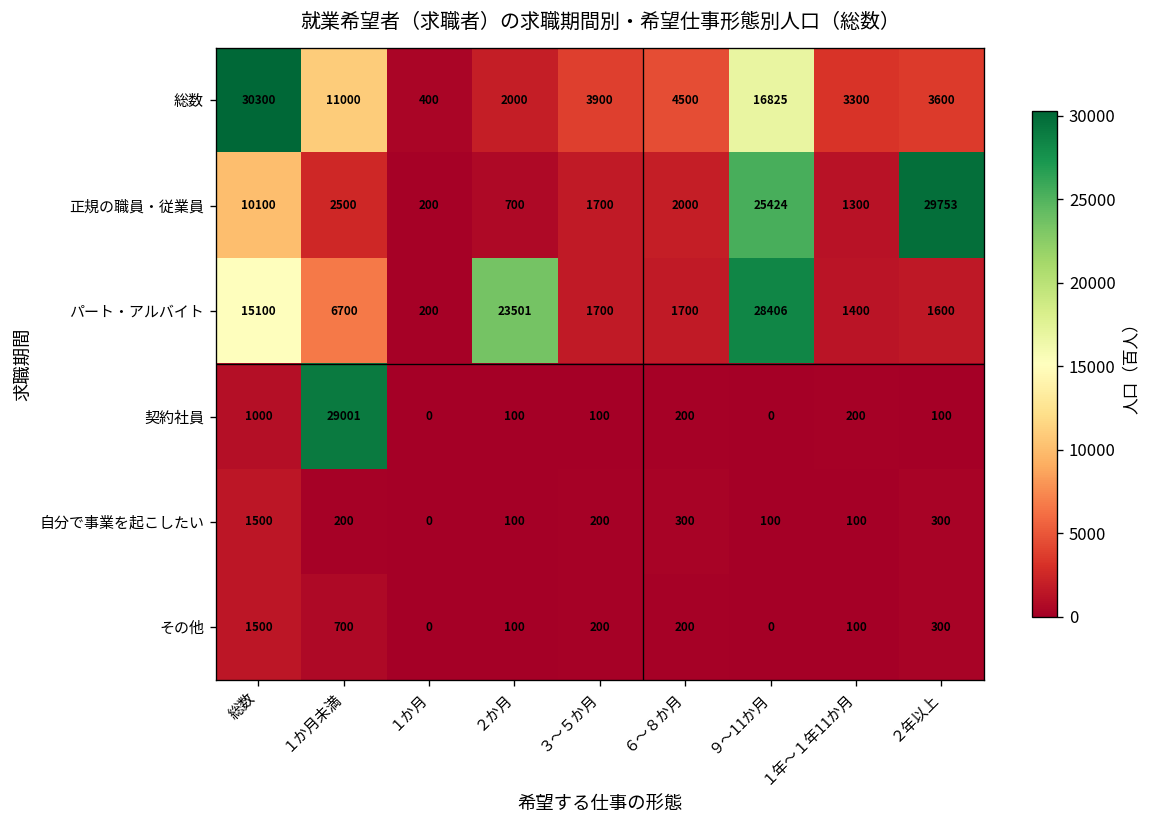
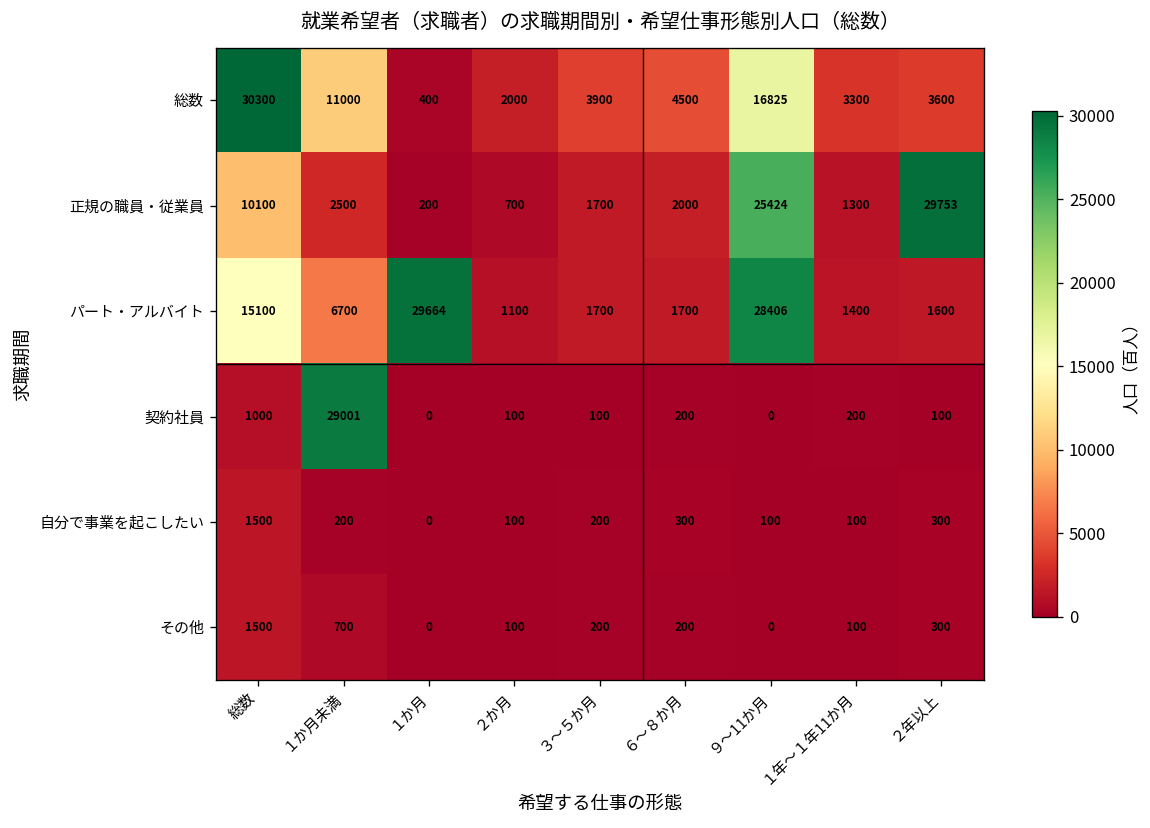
パート・アルバイト, １か月: 200 -> 29664
パート・アルバイト, ２か月: 23501 -> 1100
